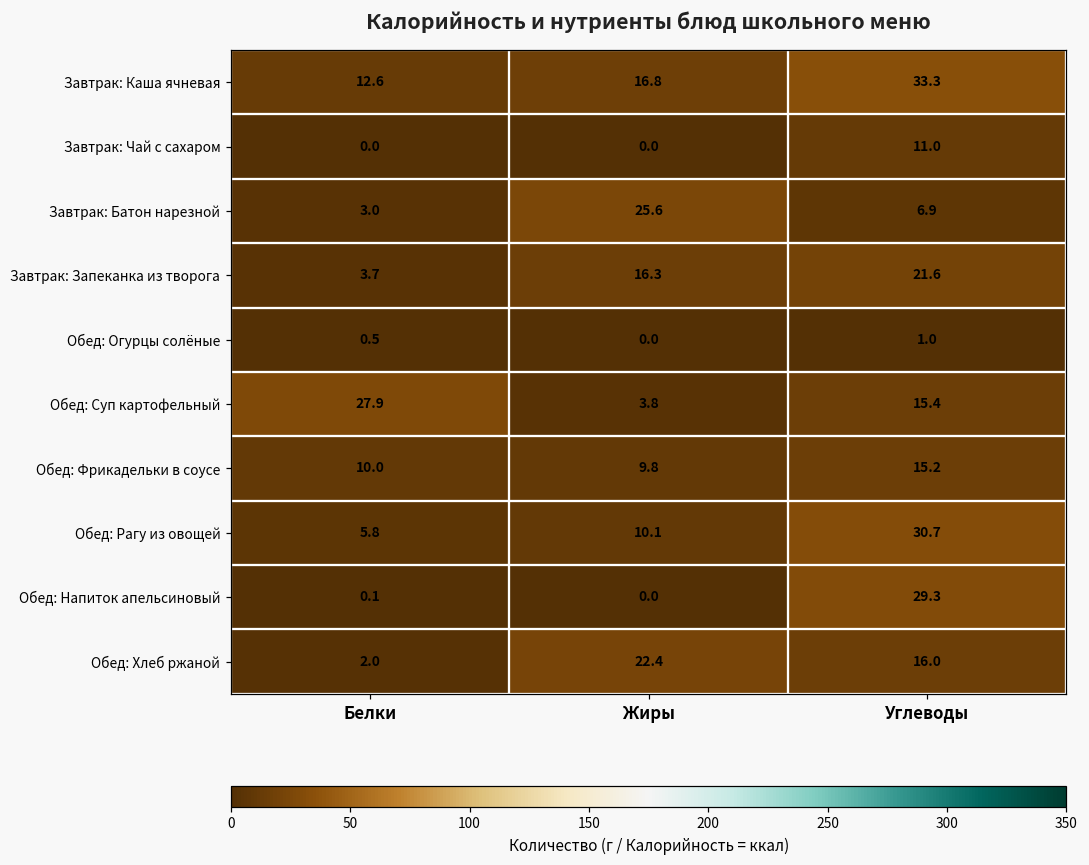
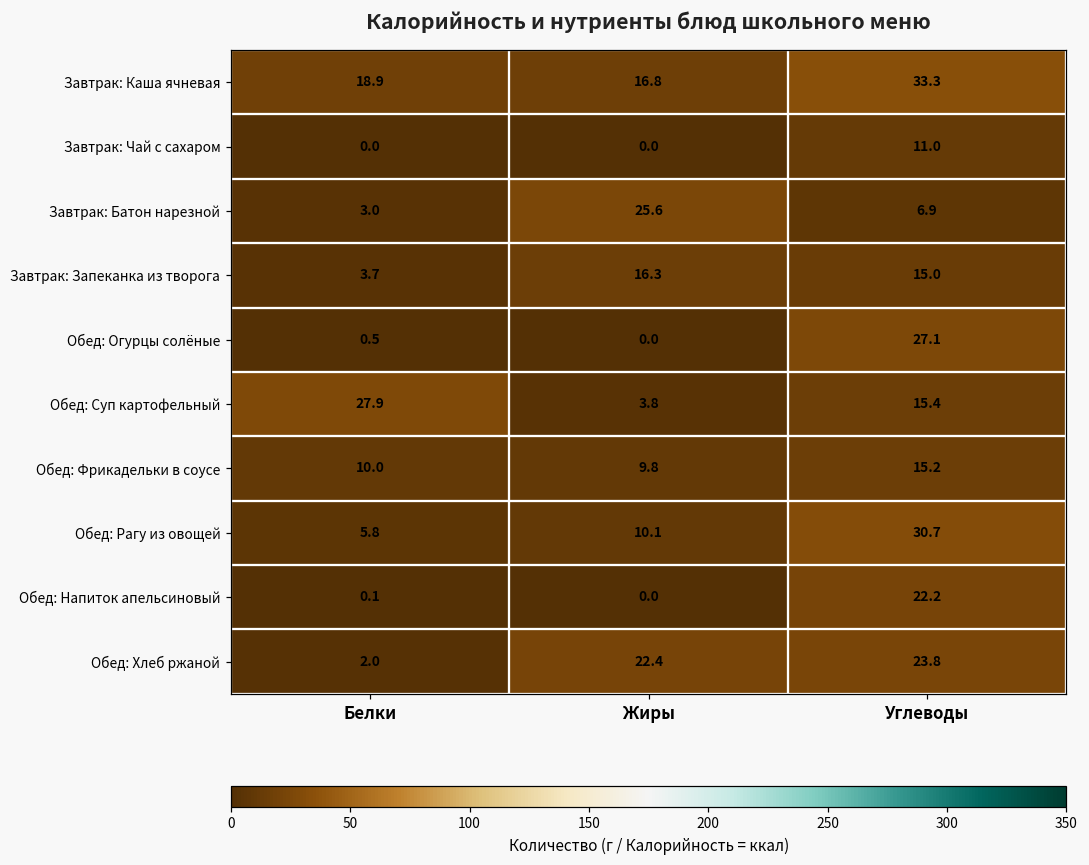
Завтрак: Каша ячневая, Белки: 12.6 -> 18.9
Завтрак: Запеканка из творога, Углеводы: 21.6 -> 15.0
Обед: Огурцы солёные, Углеводы: 1.0 -> 27.1
Обед: Напиток апельсиновый, Углеводы: 29.3 -> 22.2
Обед: Хлеб ржаной, Углеводы: 16.0 -> 23.8
